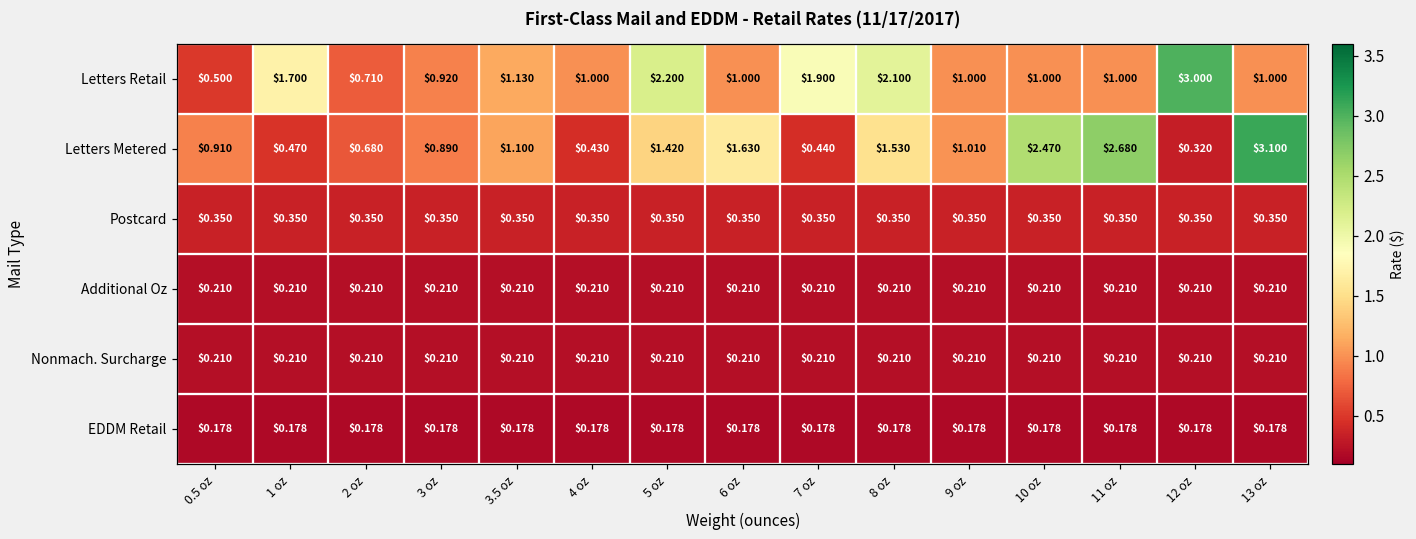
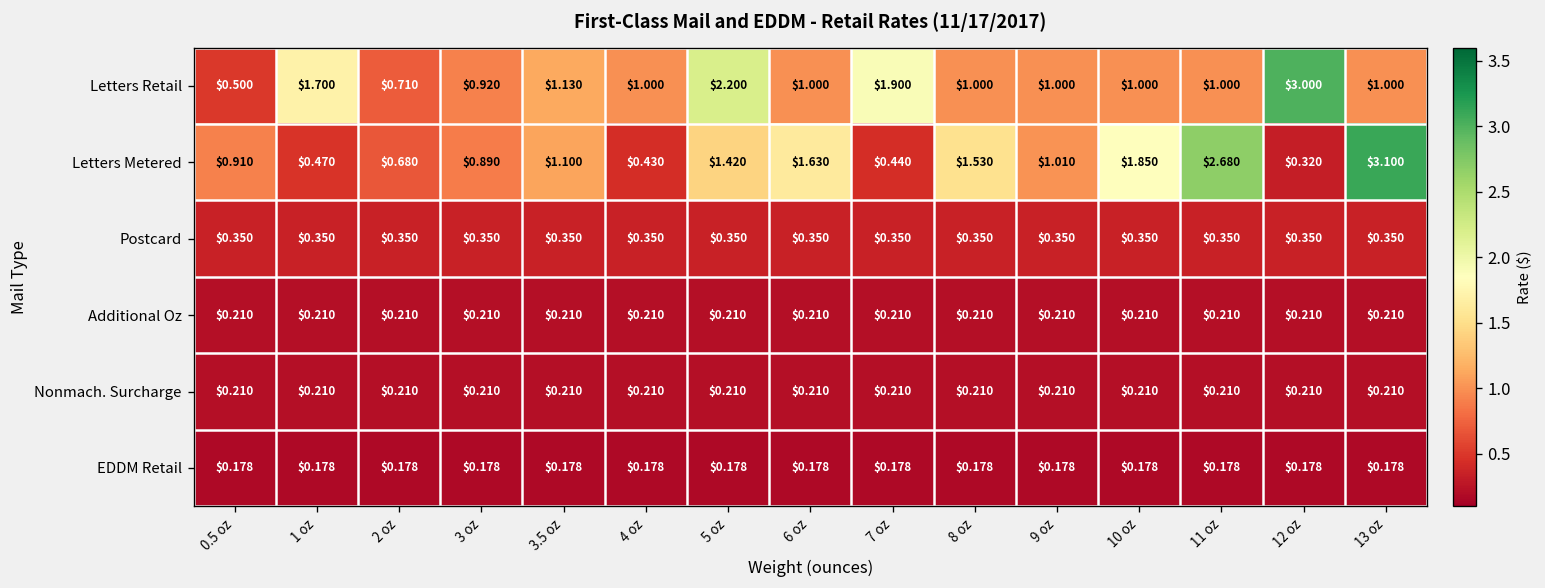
Letters Retail, 8 oz: $2.100 -> $1.000
Letters Metered, 10 oz: $2.470 -> $1.850
